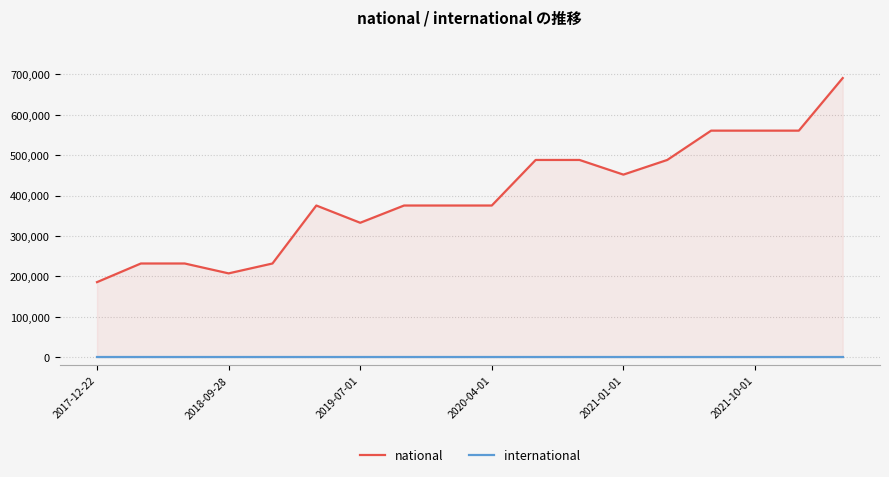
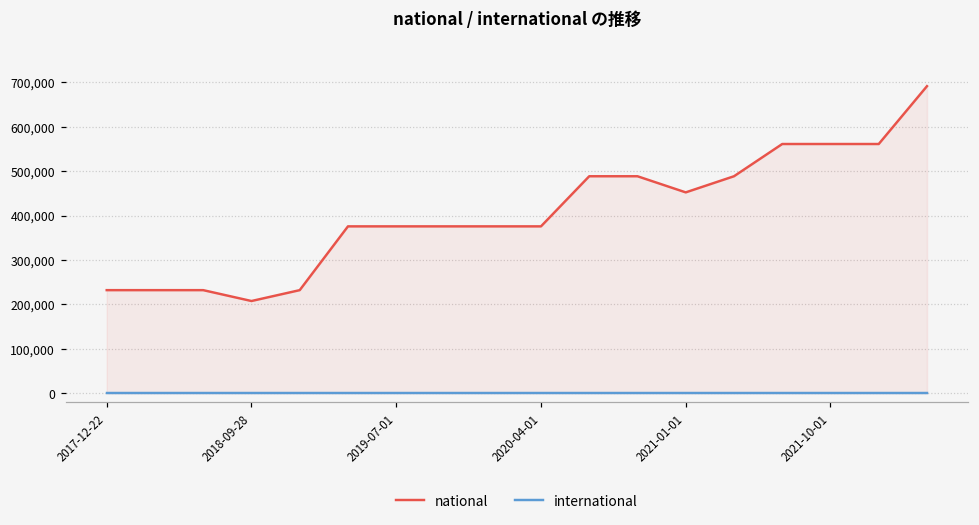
national, 2017-12-22: 190,000 -> 230,000
national, 2019-07-01: 330,000 -> 380,000
